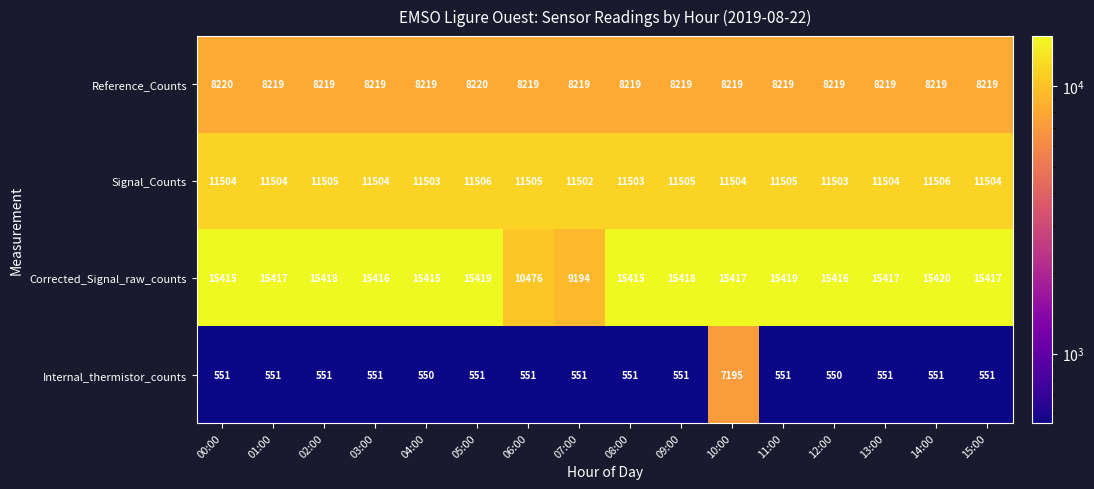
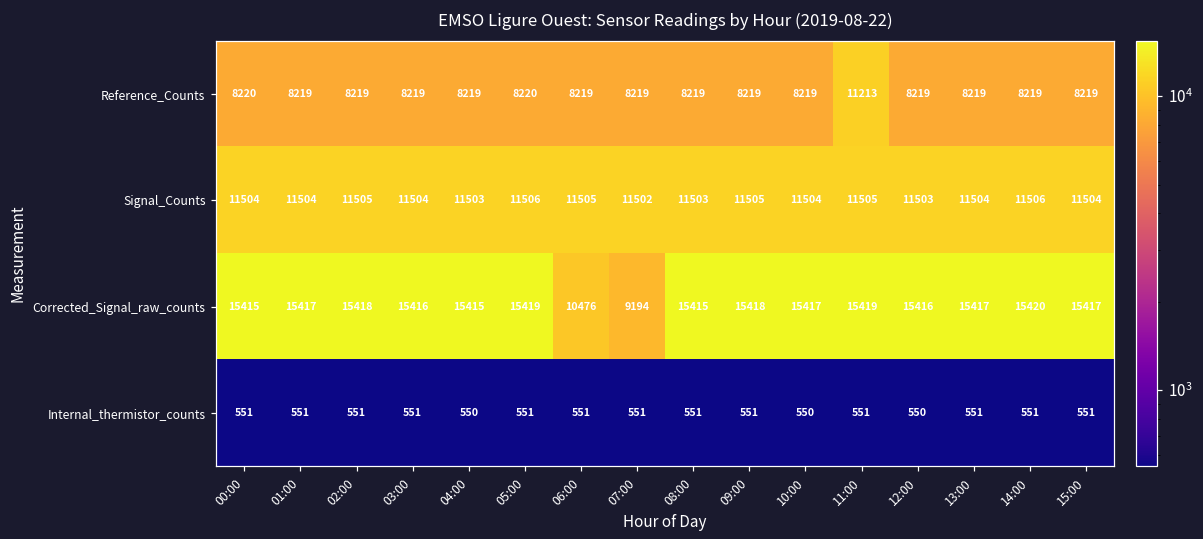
Reference_Counts, 11:00: 8219 -> 11213
Internal_thermistor_counts, 10:00: 7195 -> 550
